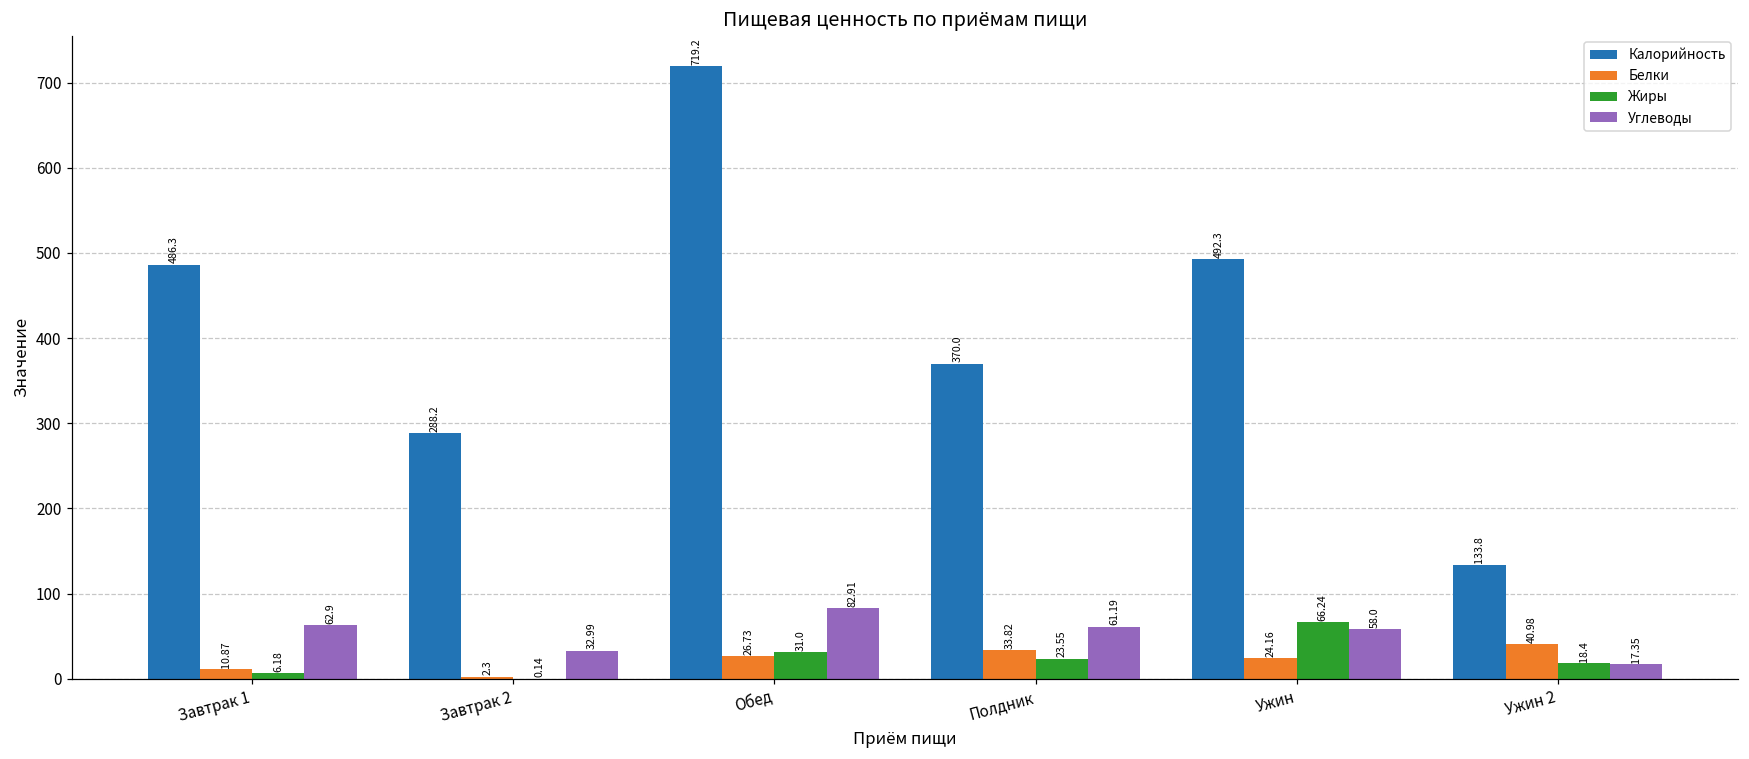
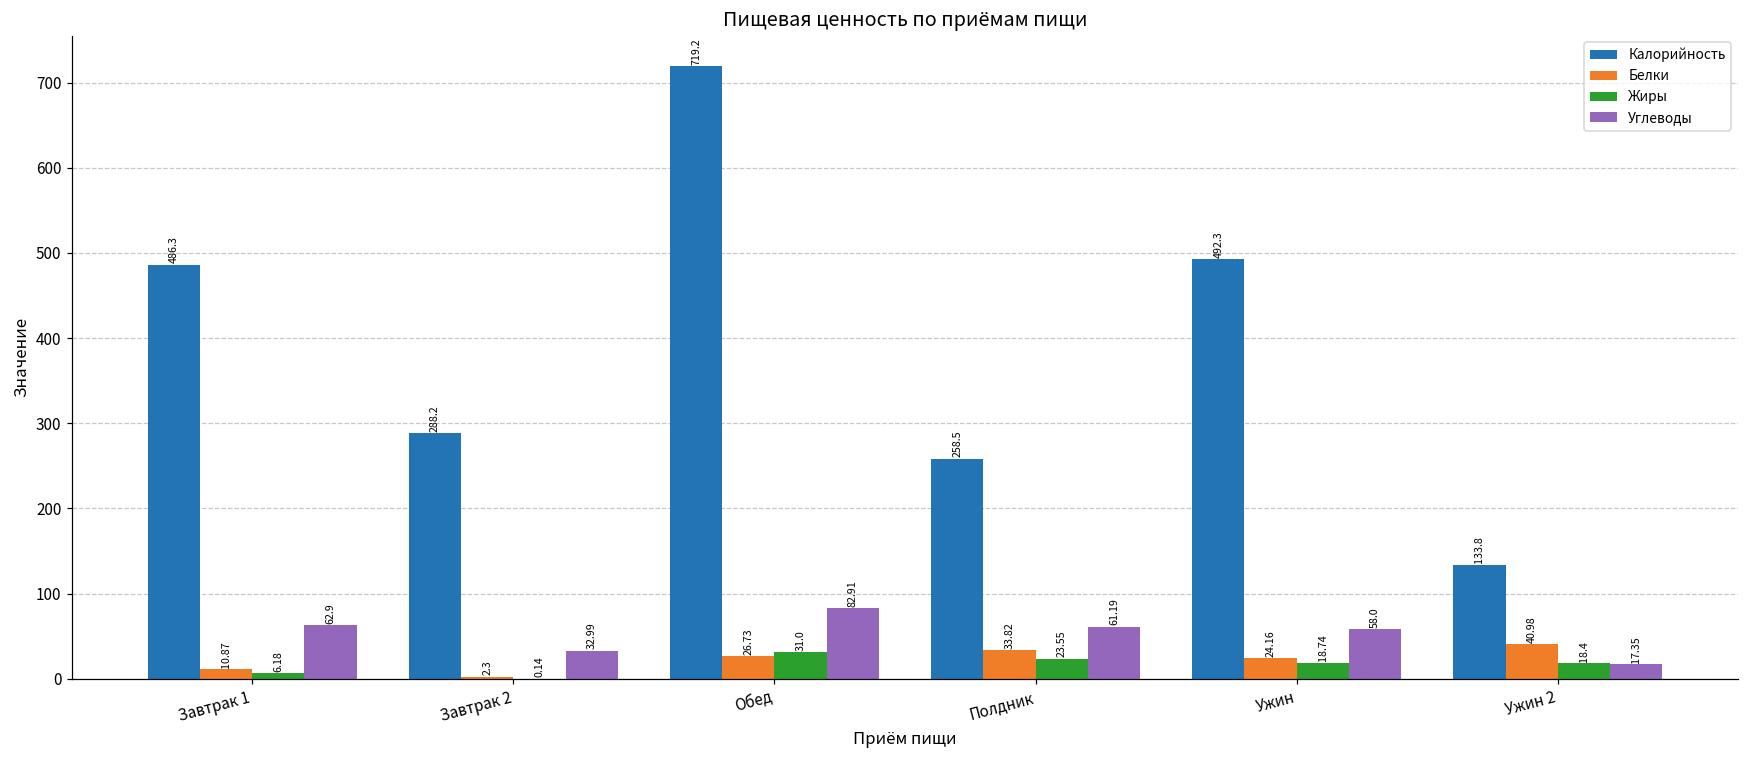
Калорийность, Полдник: 370.0 -> 258.5
Жиры, Ужин: 66.24 -> 18.74
